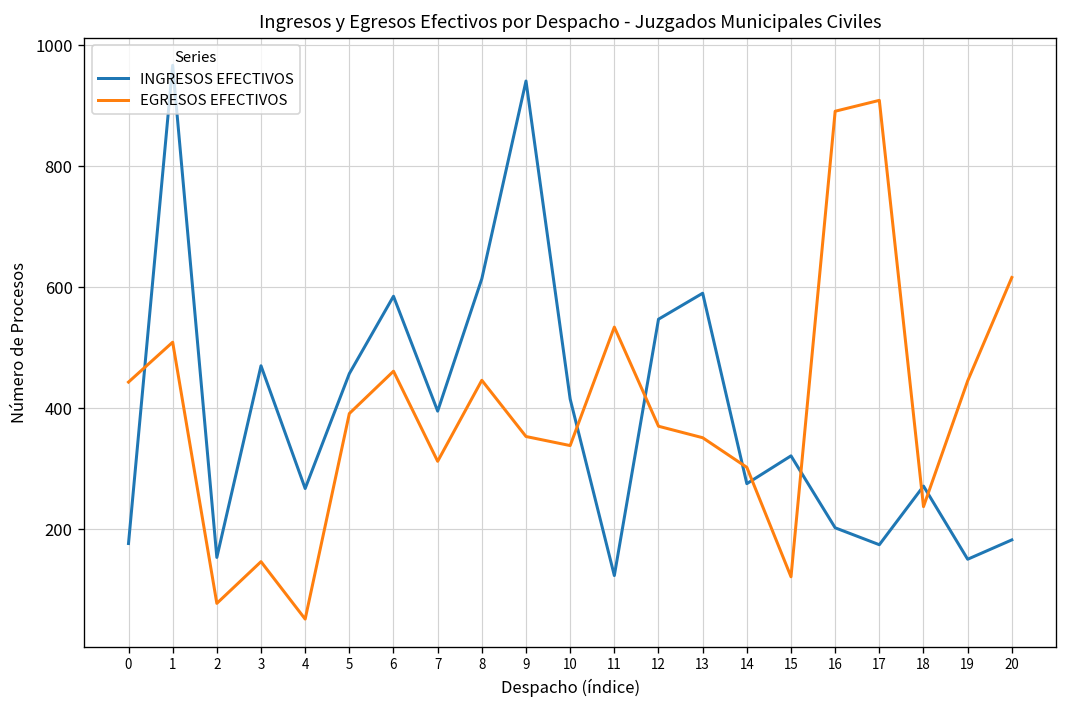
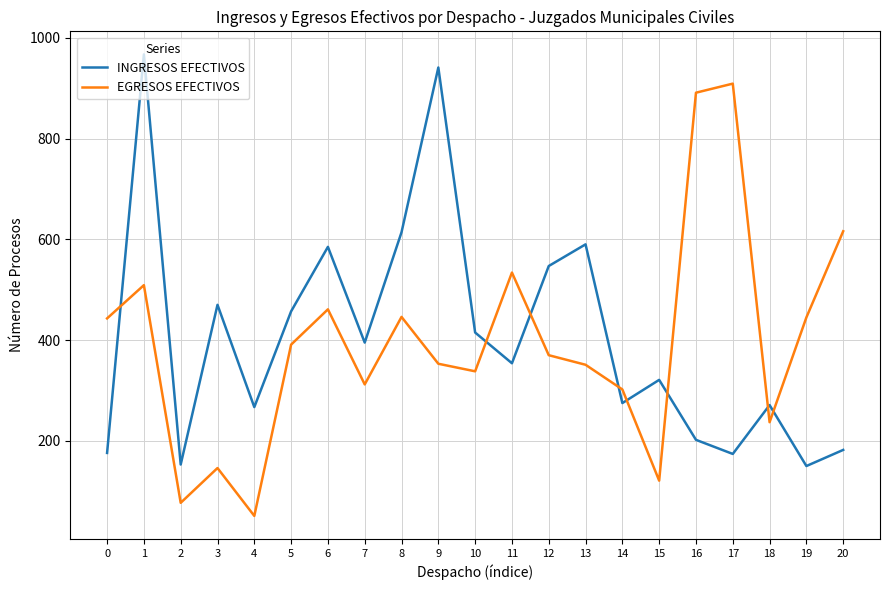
INGRESOS EFECTIVOS, 11: 120 -> 350
